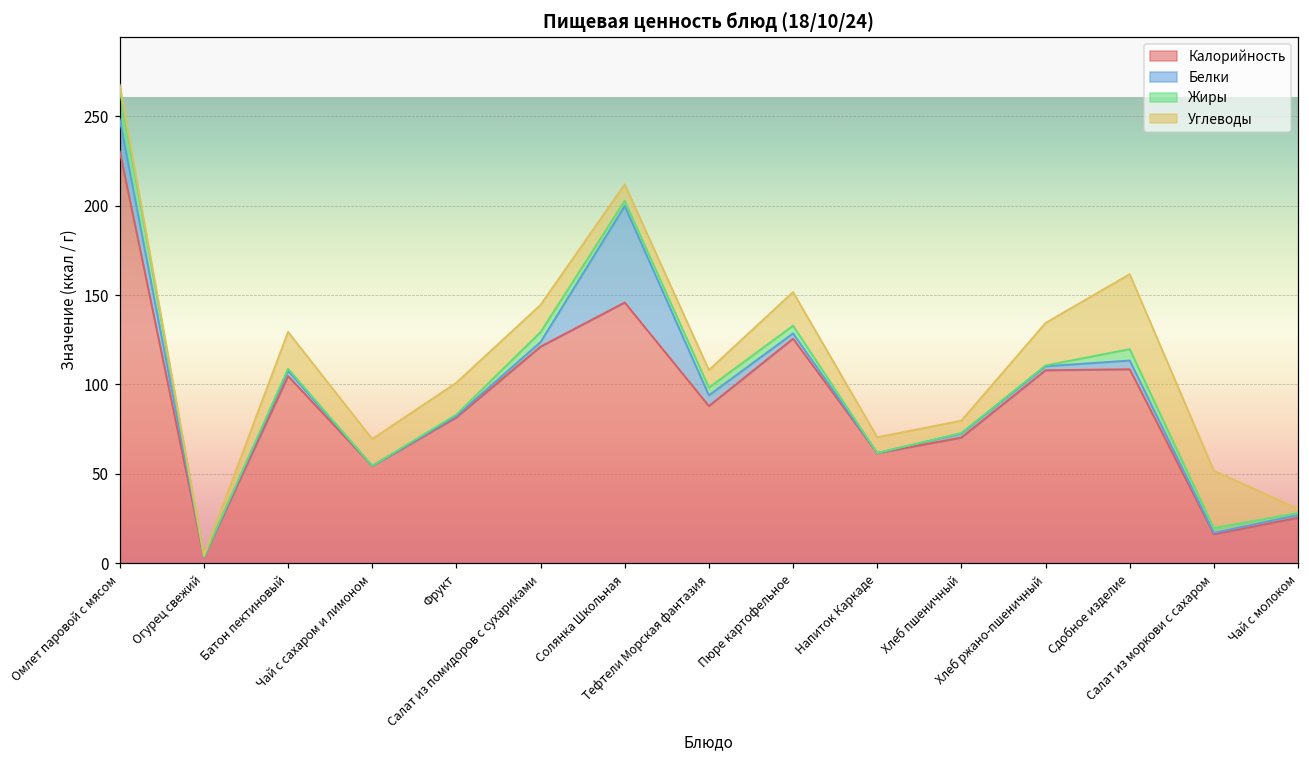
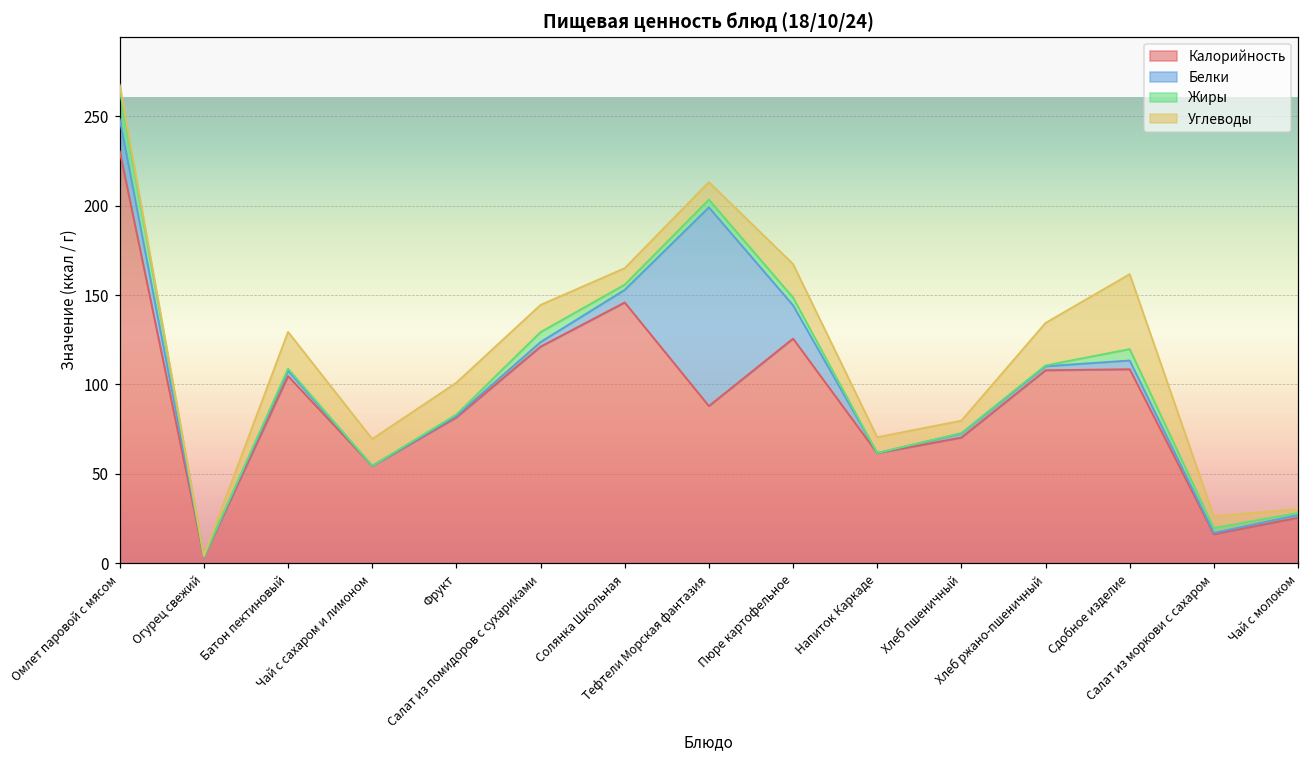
Белки, Солянка Школьная: 54 -> 7
Белки, Тефтели Морская фантазия: 6 -> 111
Белки, Пюре картофельное: 3 -> 19
Углеводы, Салат из моркови с сахаром: 32 -> 7
